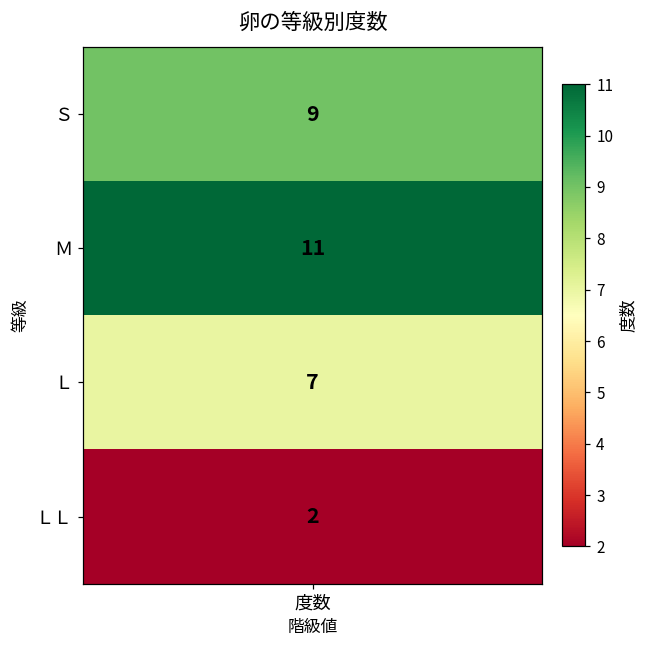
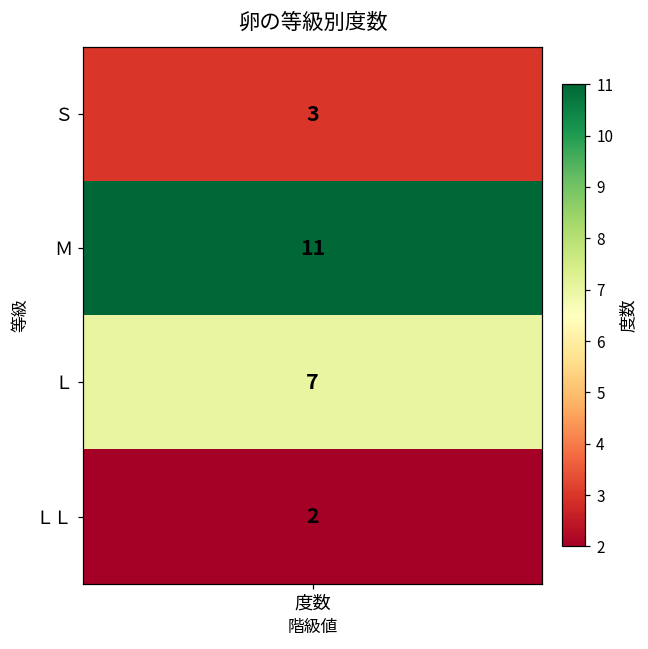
Ｓ, 度数: 9 -> 3
